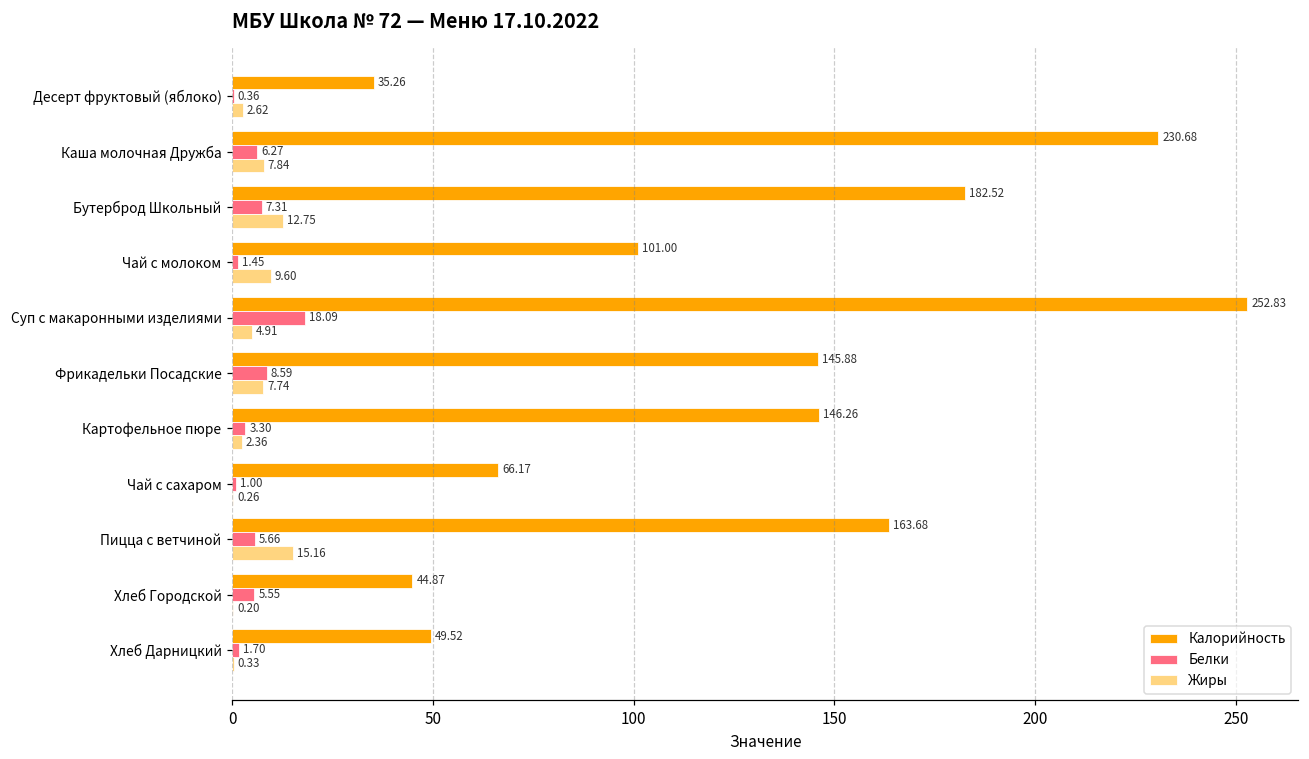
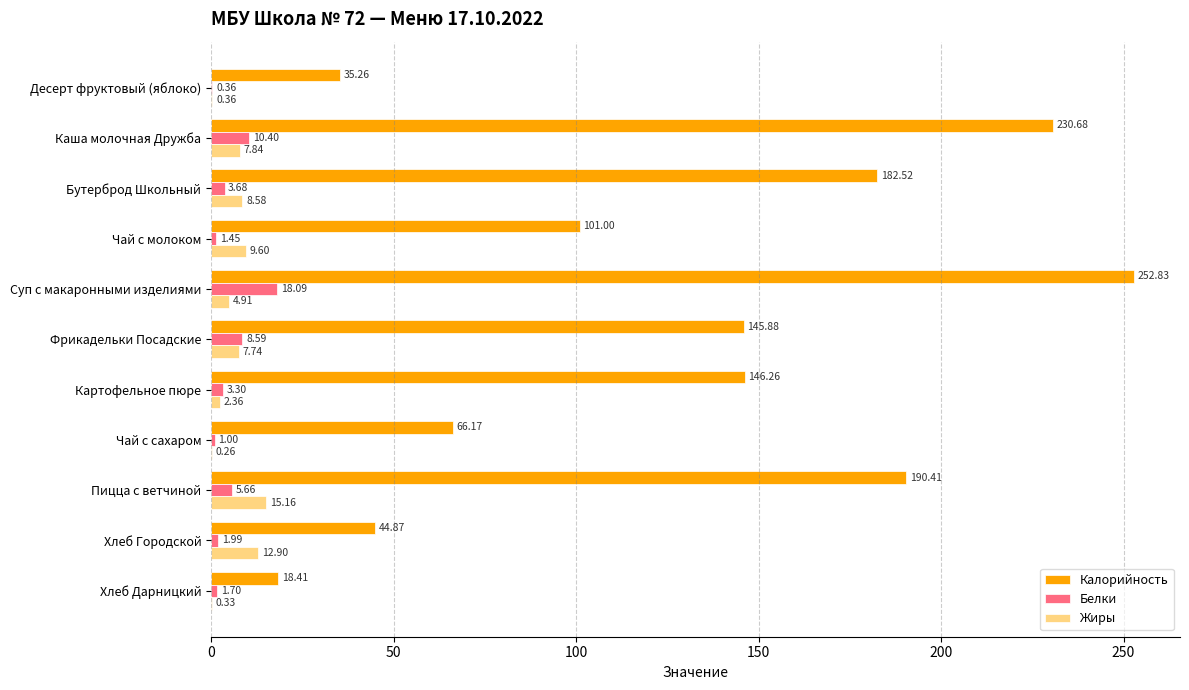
Жиры, Десерт фруктовый (яблоко): 2.62 -> 0.36
Белки, Каша молочная Дружба: 6.27 -> 10.40
Белки, Бутерброд Школьный: 7.31 -> 3.68
Жиры, Бутерброд Школьный: 12.75 -> 8.58
Калорийность, Пицца с ветчиной: 163.68 -> 190.41
Белки, Хлеб Городской: 5.55 -> 1.99
Жиры, Хлеб Городской: 0.20 -> 12.90
Калорийность, Хлеб Дарницкий: 49.52 -> 18.41
